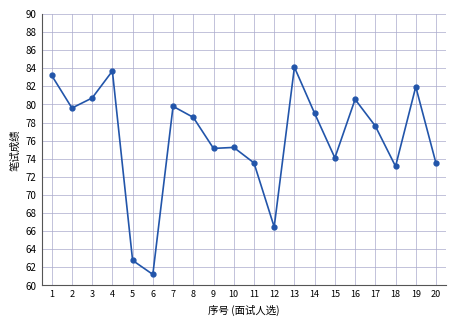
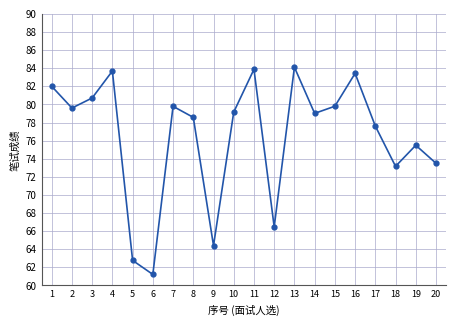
1: 83 -> 82
9: 75 -> 64
10: 75 -> 79
11: 74 -> 84
15: 74 -> 80
16: 81 -> 83
19: 82 -> 75
